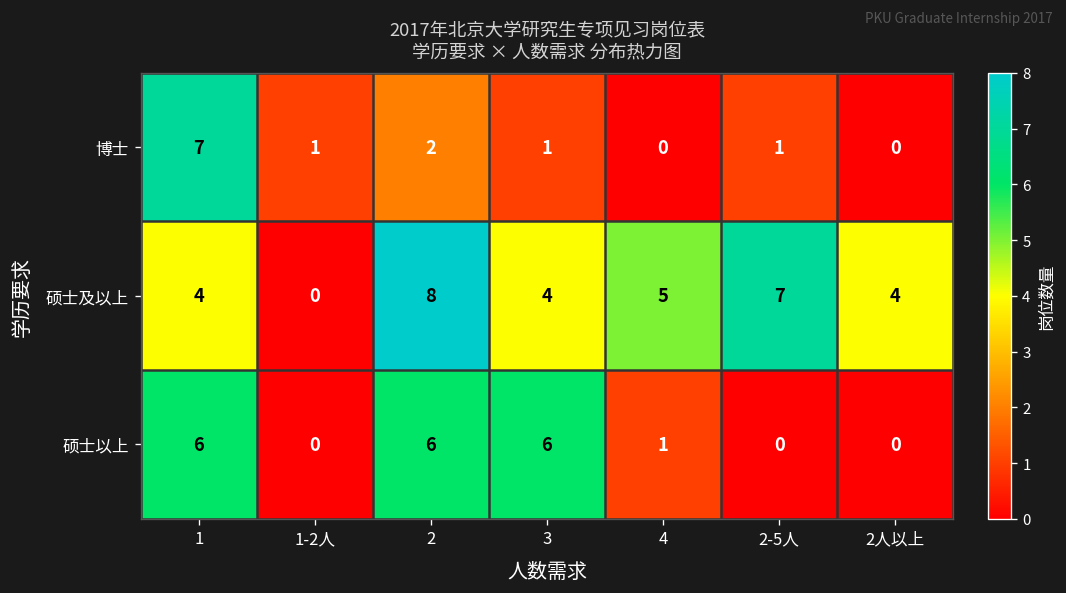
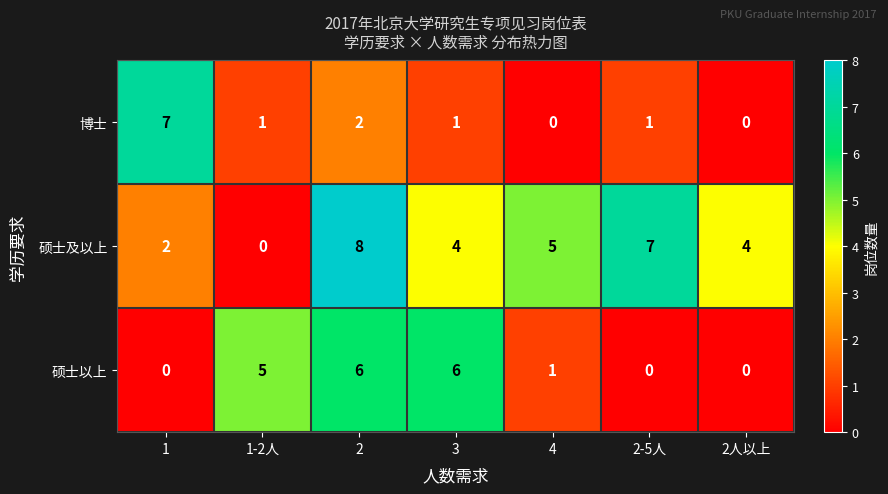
硕士及以上, 1: 4 -> 2
硕士以上, 1: 6 -> 0
硕士以上, 1-2人: 0 -> 5
